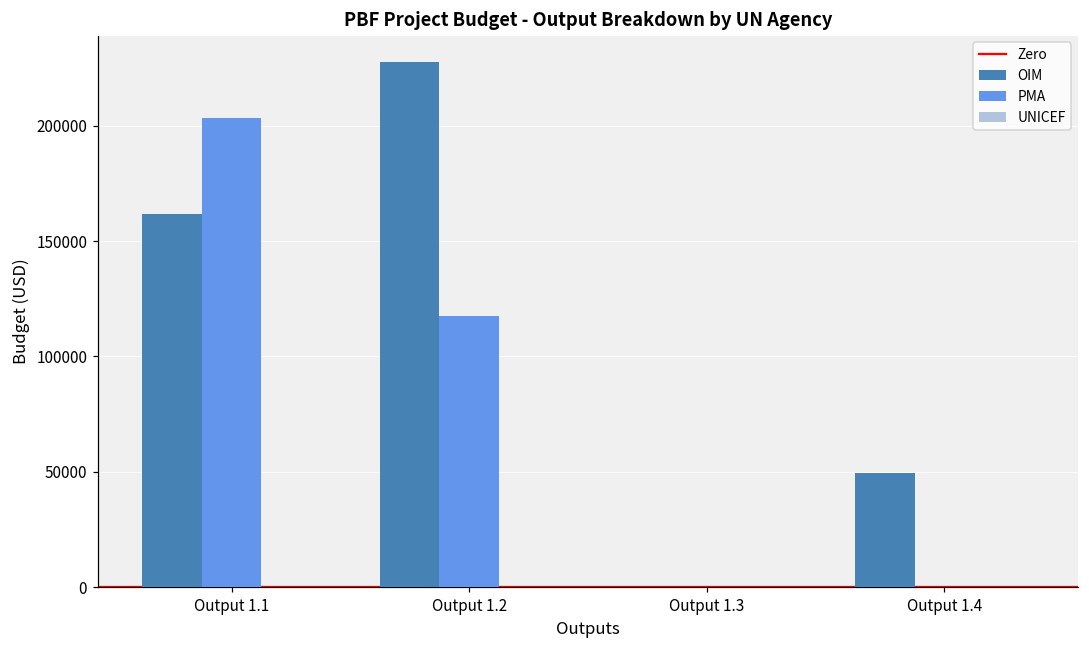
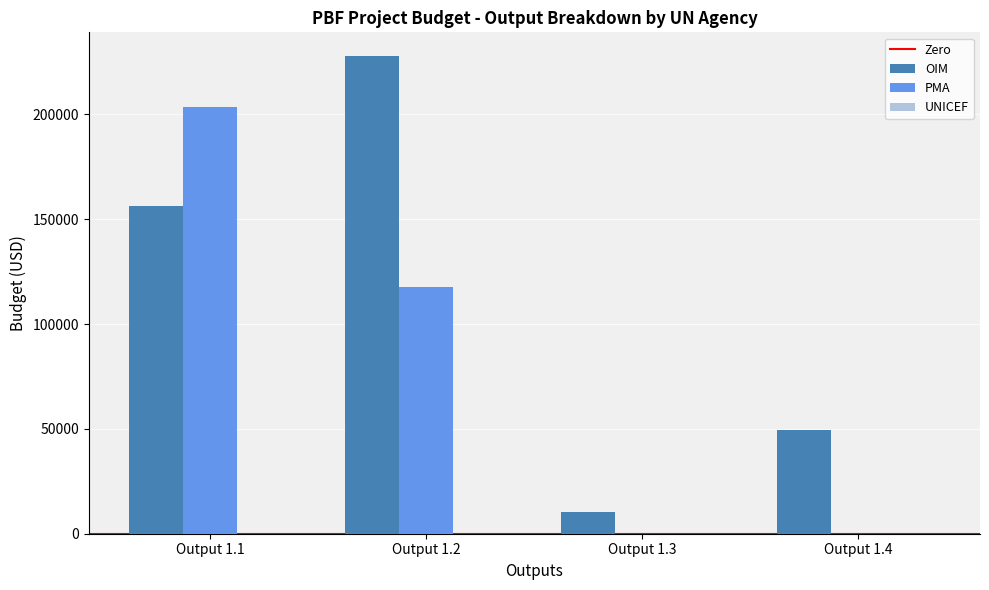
OIM, Output 1.1: 162000 -> 157000
OIM, Output 1.3: 0 -> 10000
